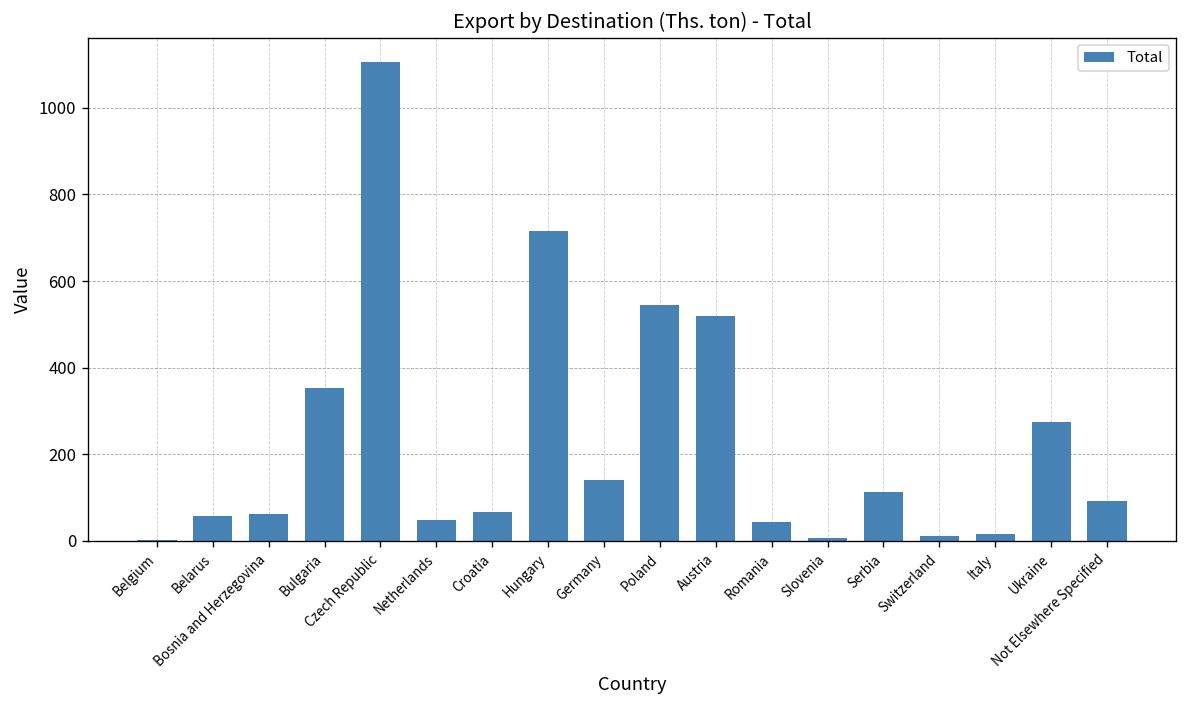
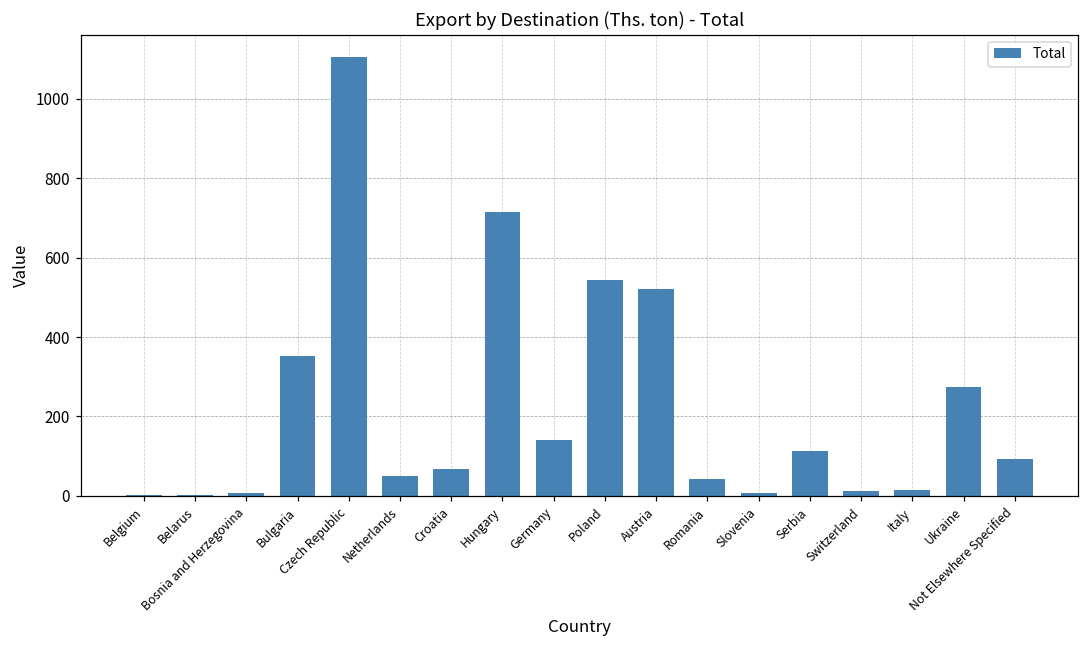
Belarus: 60 -> 0
Bosnia and Herzegovina: 60 -> 10
